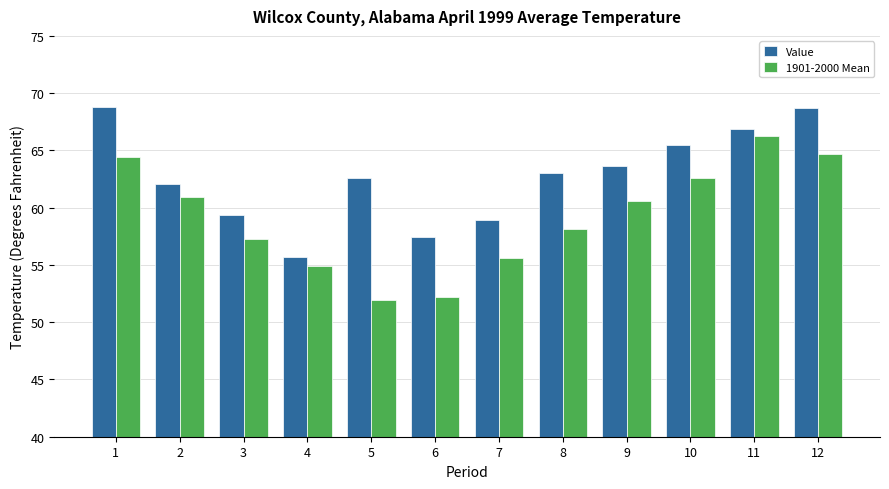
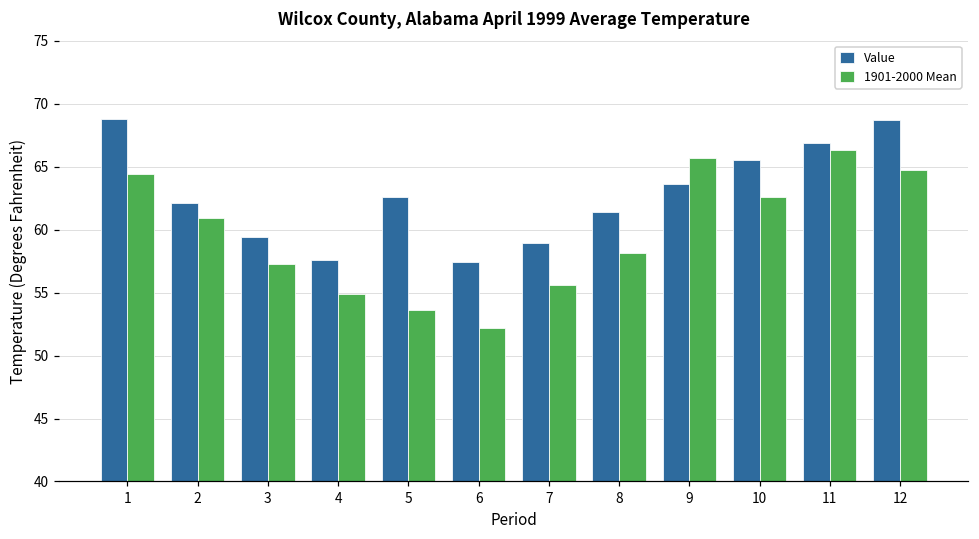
Value, 4: 55.7 -> 57.6
1901-2000 Mean, 5: 51.9 -> 53.6
Value, 8: 63.0 -> 61.4
1901-2000 Mean, 9: 60.6 -> 65.7
